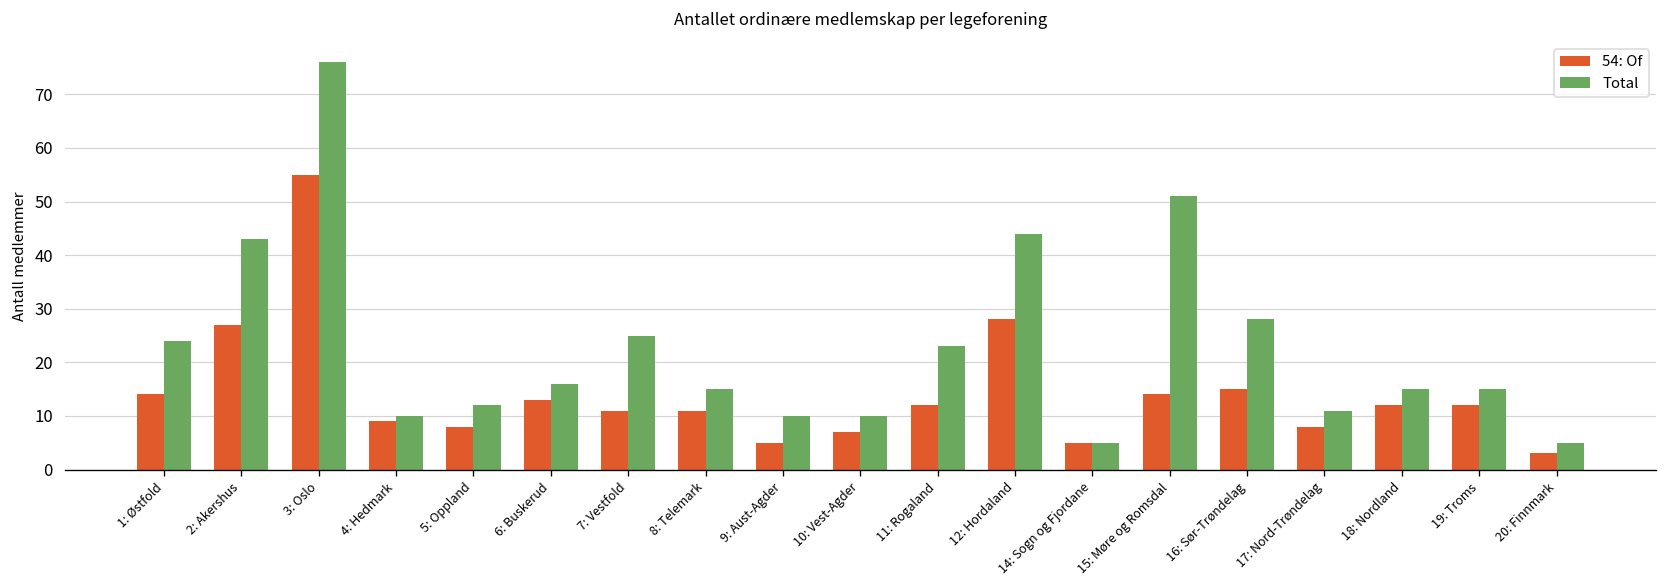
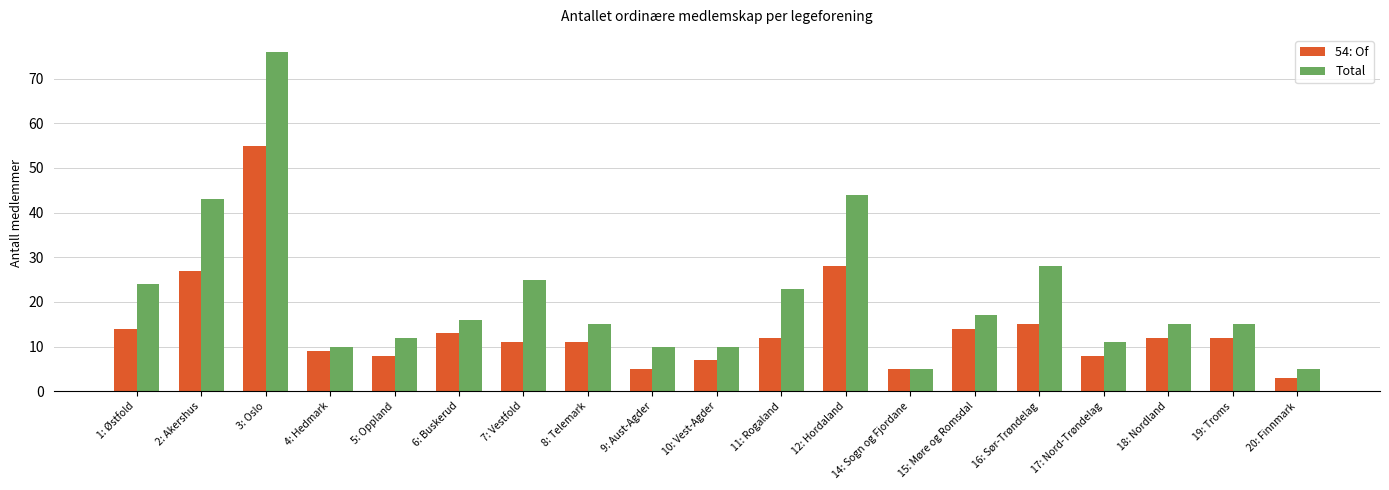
Total, 15: Møre og Romsdal: 51 -> 17
